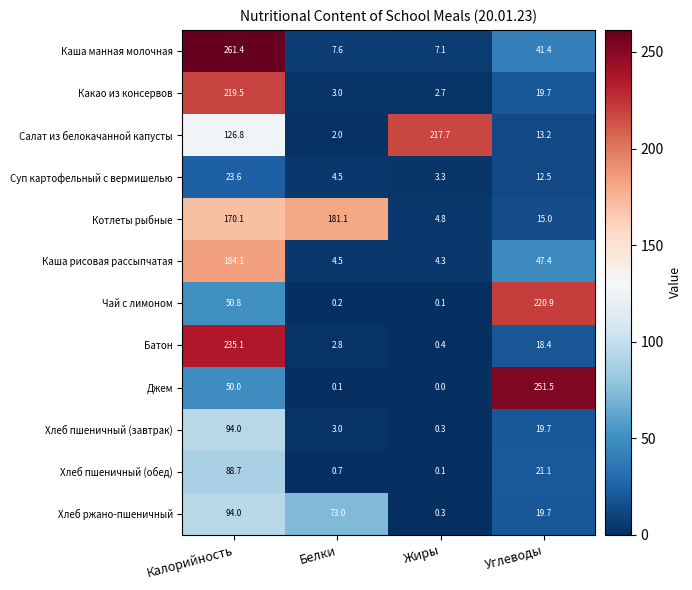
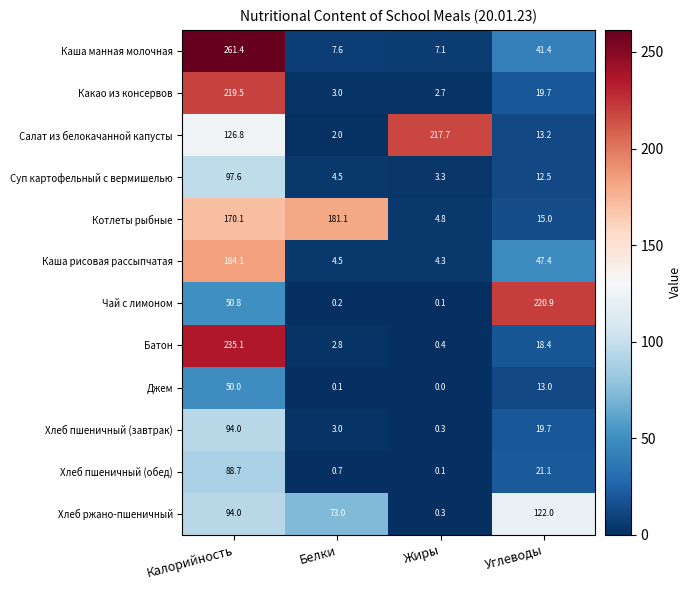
Суп картофельный с вермишелью, Калорийность: 23.6 -> 97.6
Джем, Углеводы: 251.5 -> 13.0
Хлеб ржано-пшеничный, Углеводы: 19.7 -> 122.0
